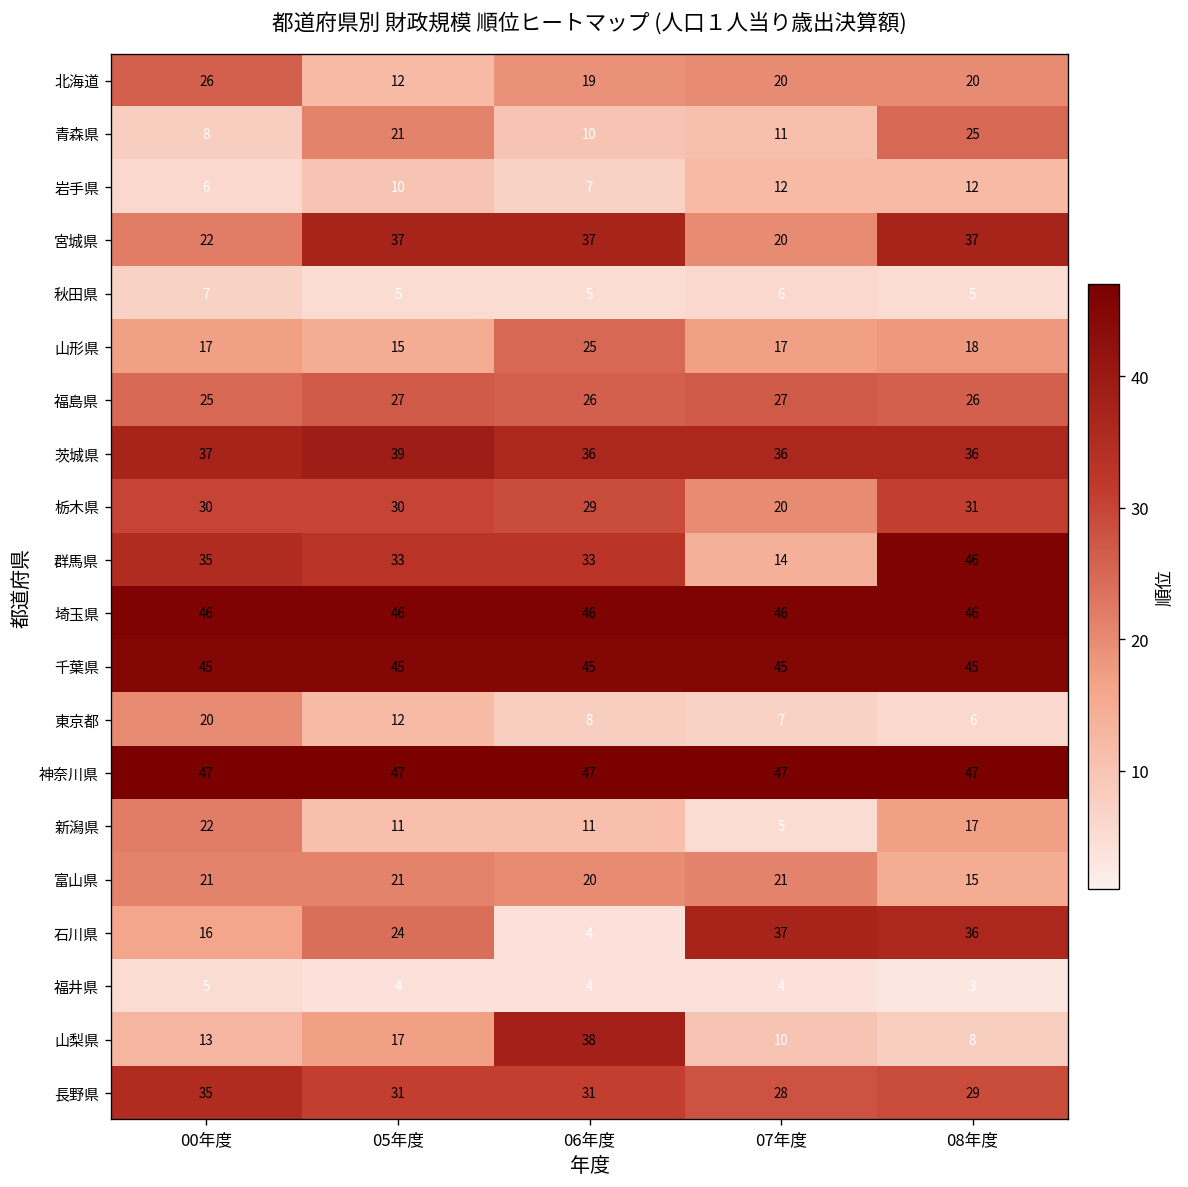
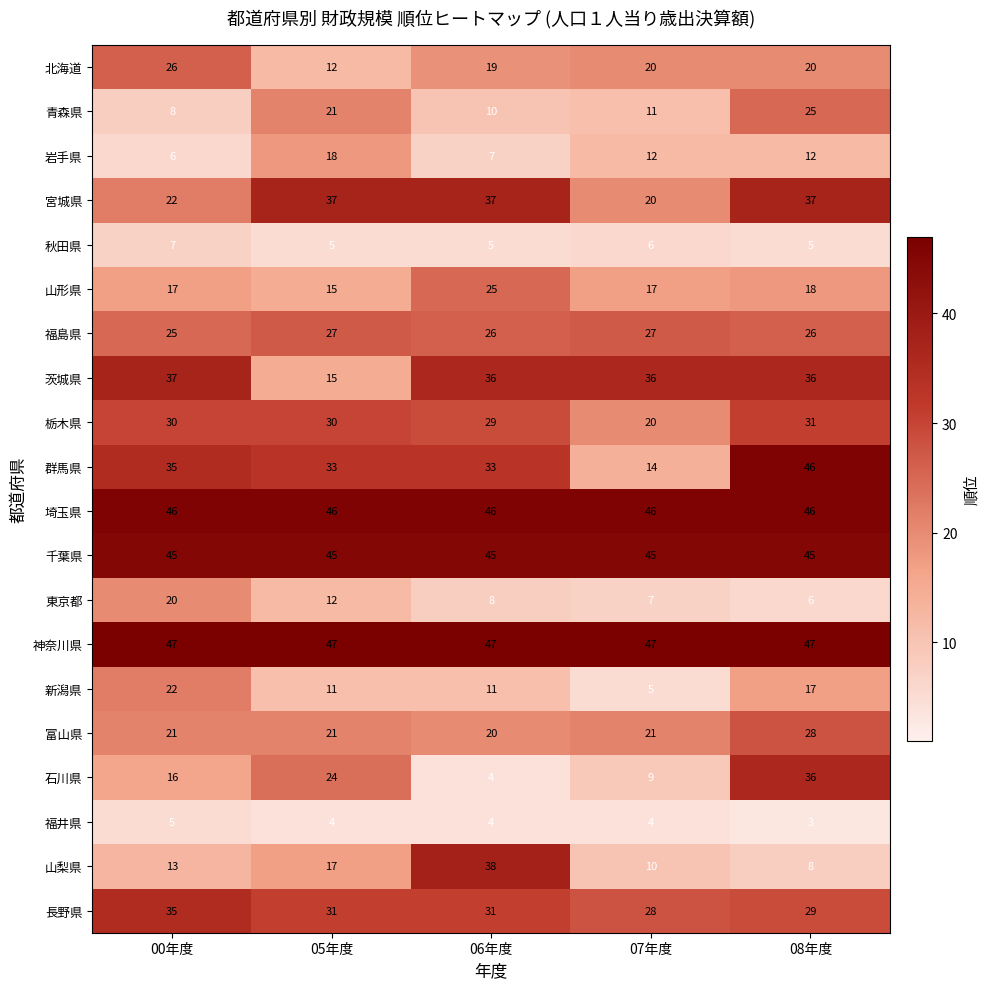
岩手県, 05年度: 10 -> 18
茨城県, 05年度: 39 -> 15
富山県, 08年度: 15 -> 28
石川県, 07年度: 37 -> 9
